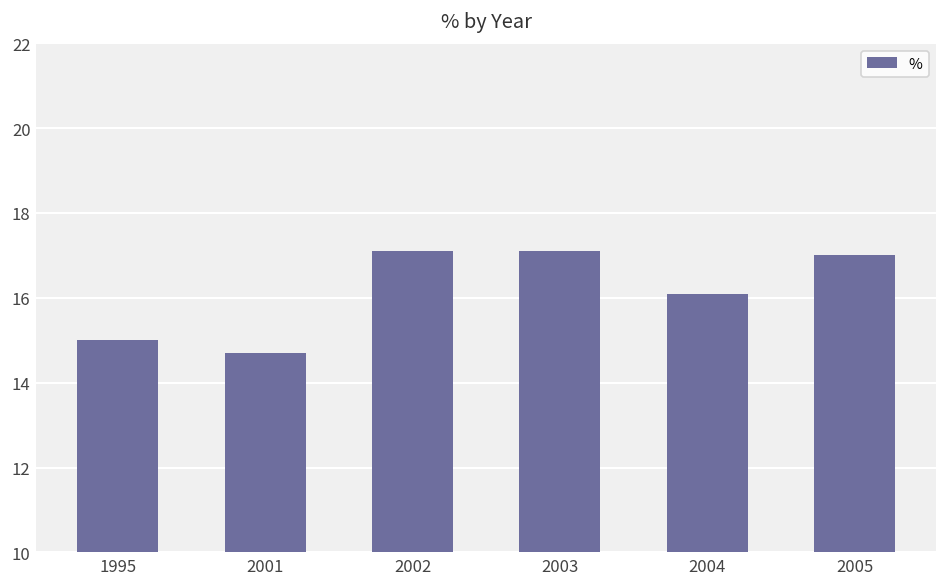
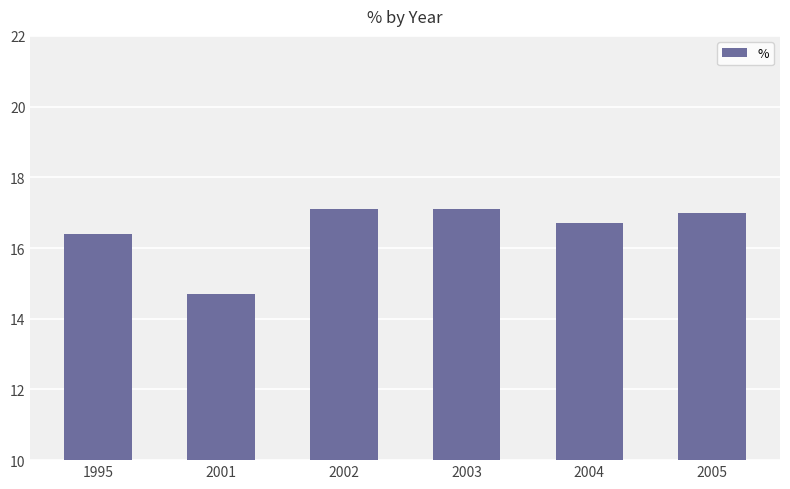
1995: 15.0 -> 16.4
2004: 16.1 -> 16.7
